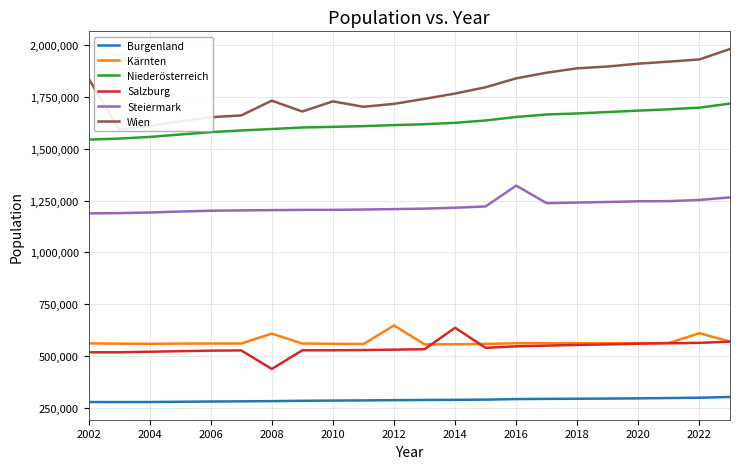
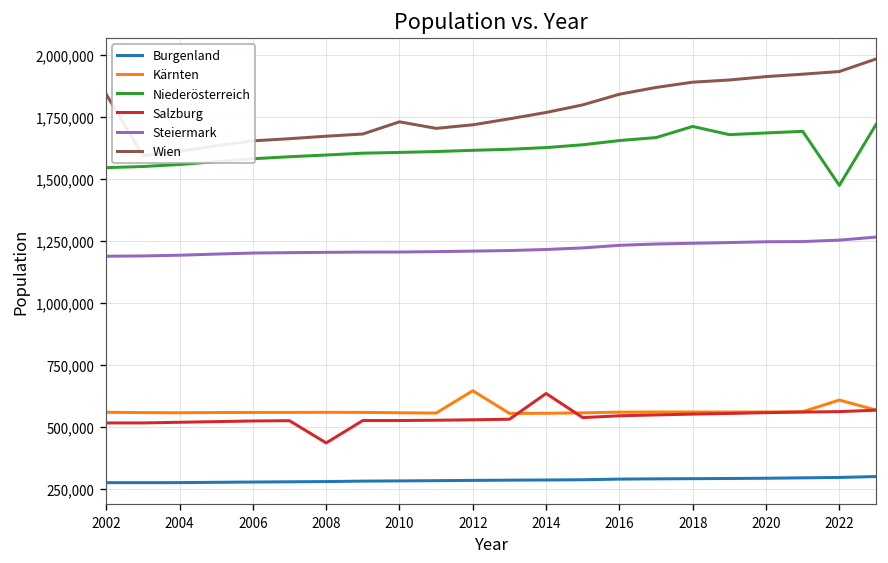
Kärnten, 2008: 610,000 -> 560,000
Wien, 2008: 1,730,000 -> 1,670,000
Steiermark, 2016: 1,320,000 -> 1,230,000
Niederösterreich, 2018: 1,670,000 -> 1,710,000
Niederösterreich, 2022: 1,700,000 -> 1,470,000
